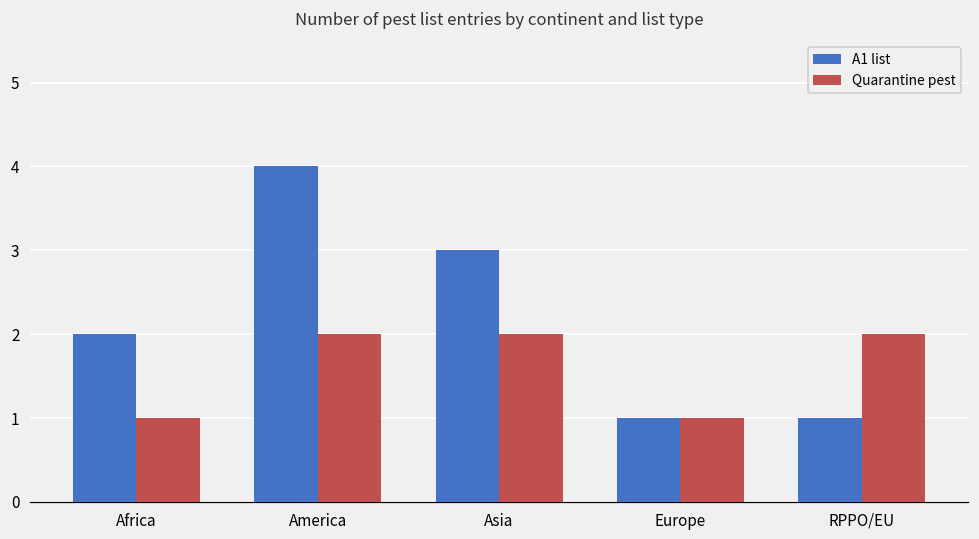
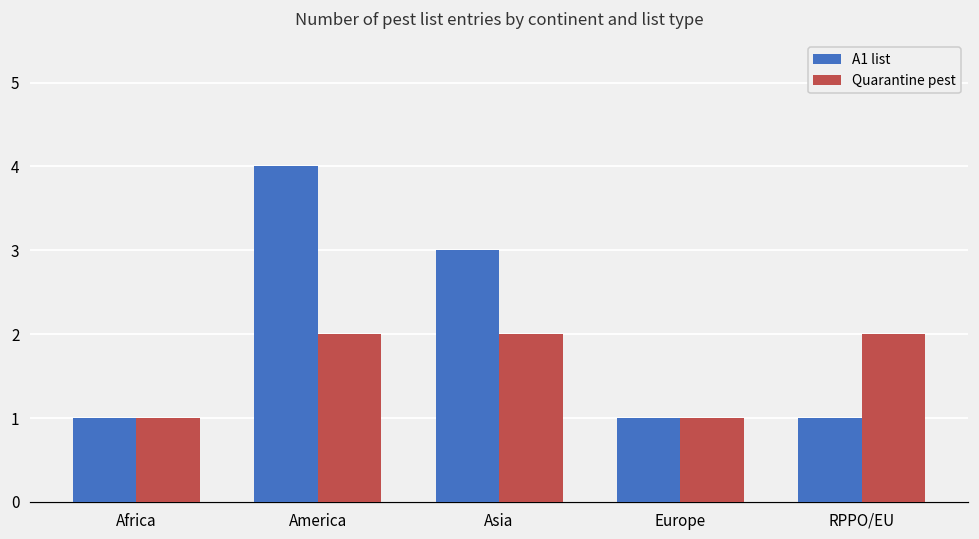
A1 list, Africa: 2 -> 1
